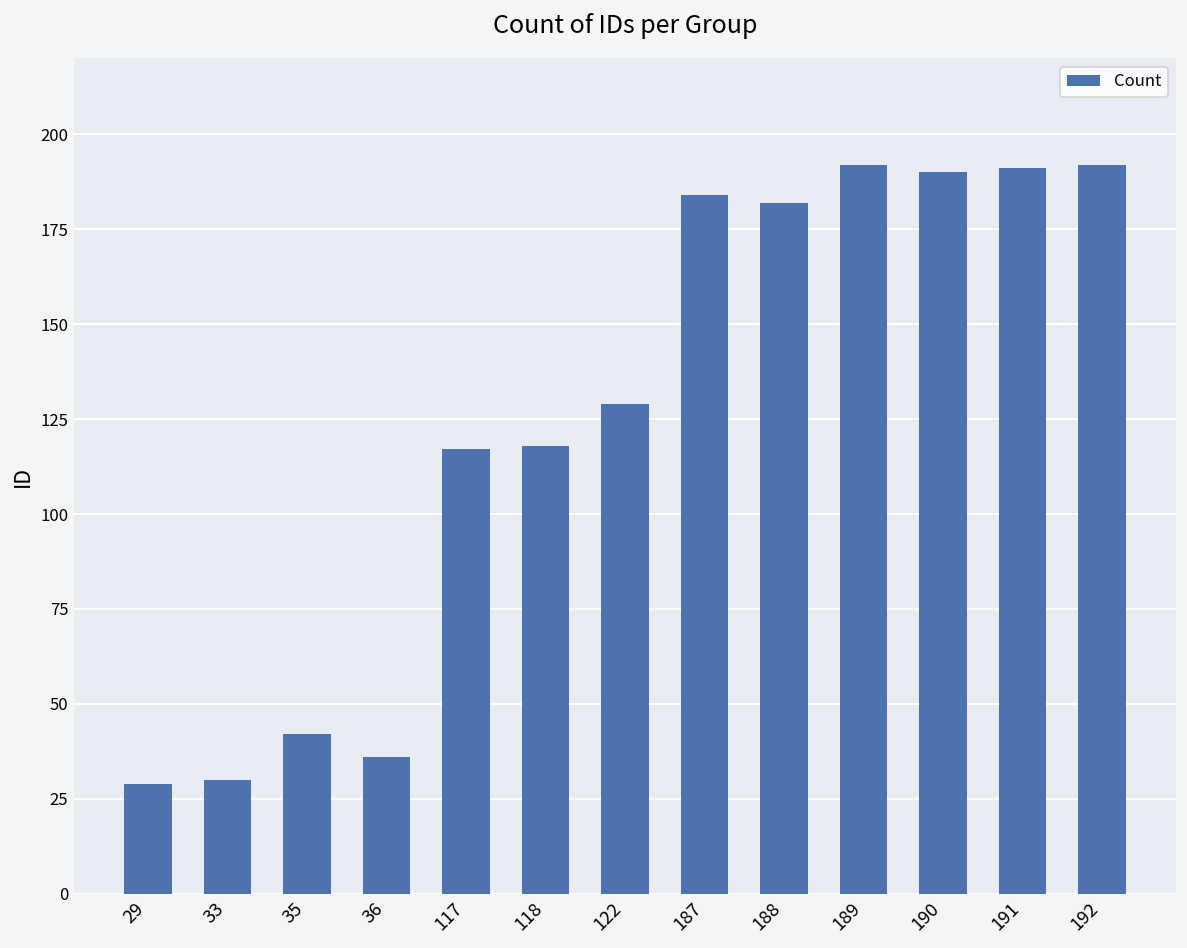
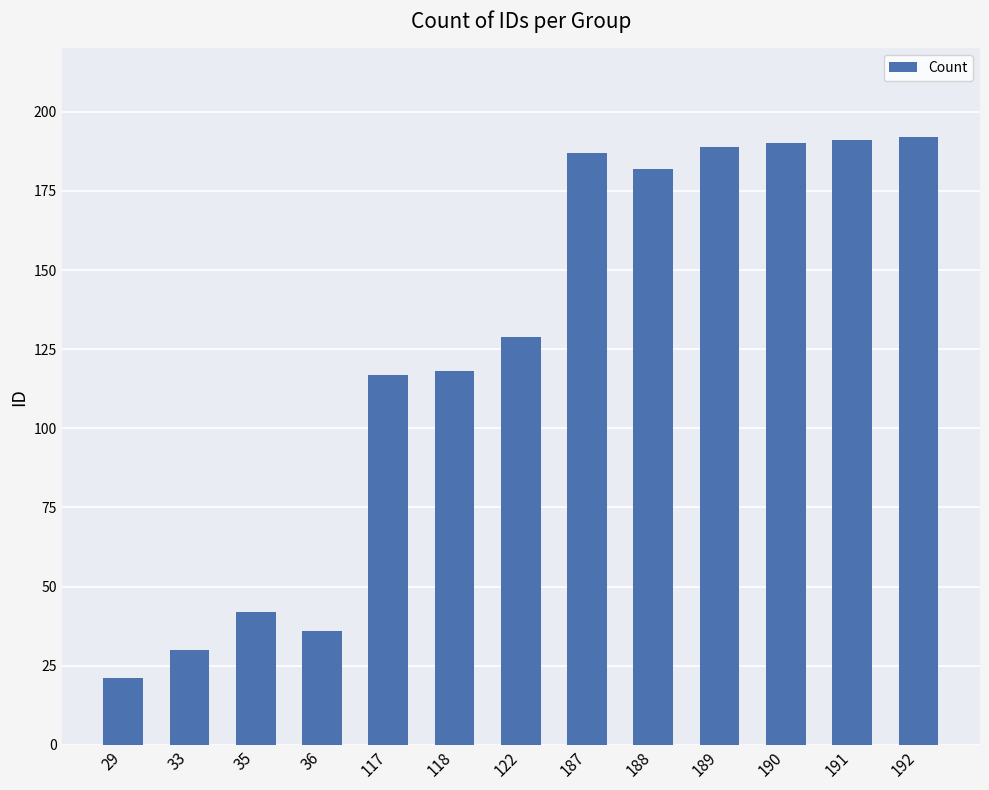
29: 29 -> 21
187: 184 -> 187
189: 192 -> 189
